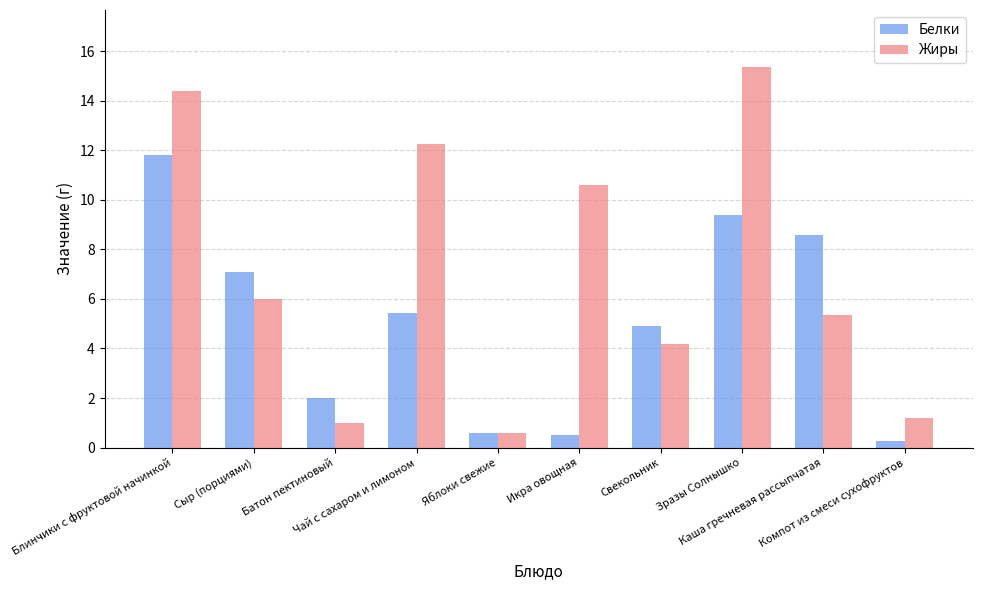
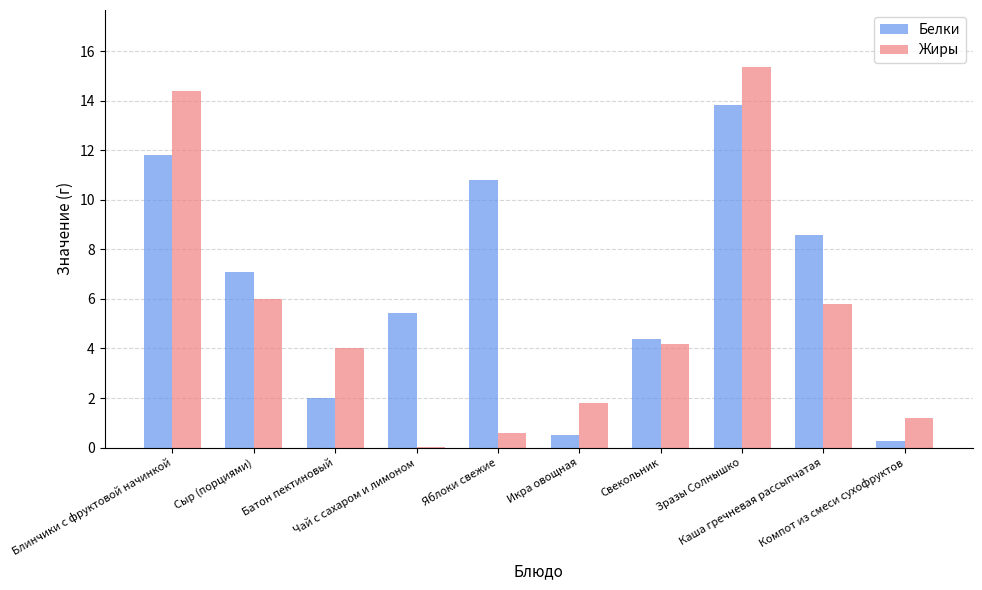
Жиры, Батон пектиновый: 1 -> 4
Жиры, Чай с сахаром и лимоном: 12.3 -> 0.0
Белки, Яблоки свежие: 0.6 -> 10.8
Жиры, Икра овощная: 10.6 -> 1.8
Белки, Свекольник: 4.9 -> 4.4
Белки, Зразы Солнышко: 9.4 -> 13.8
Жиры, Каша гречневая рассыпчатая: 5.3 -> 5.8
